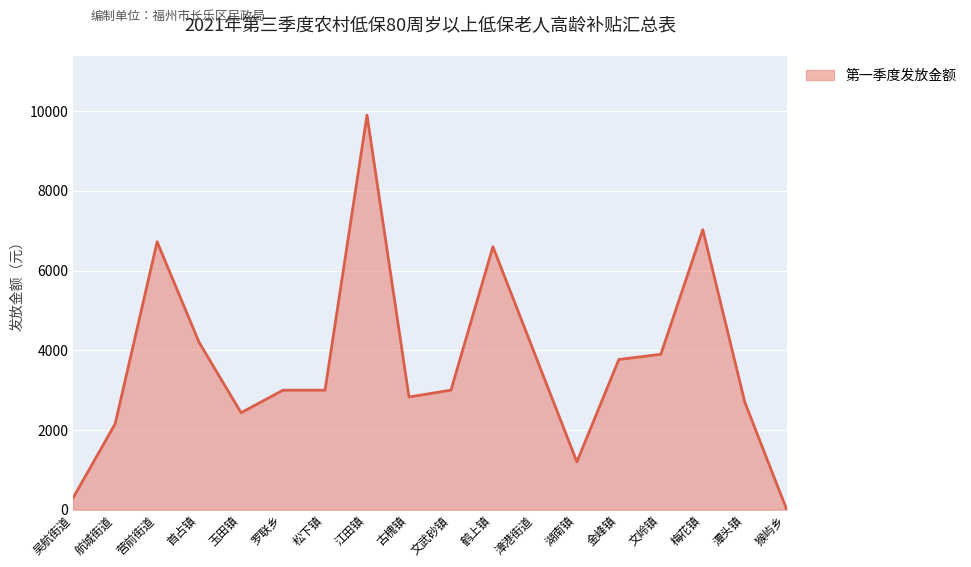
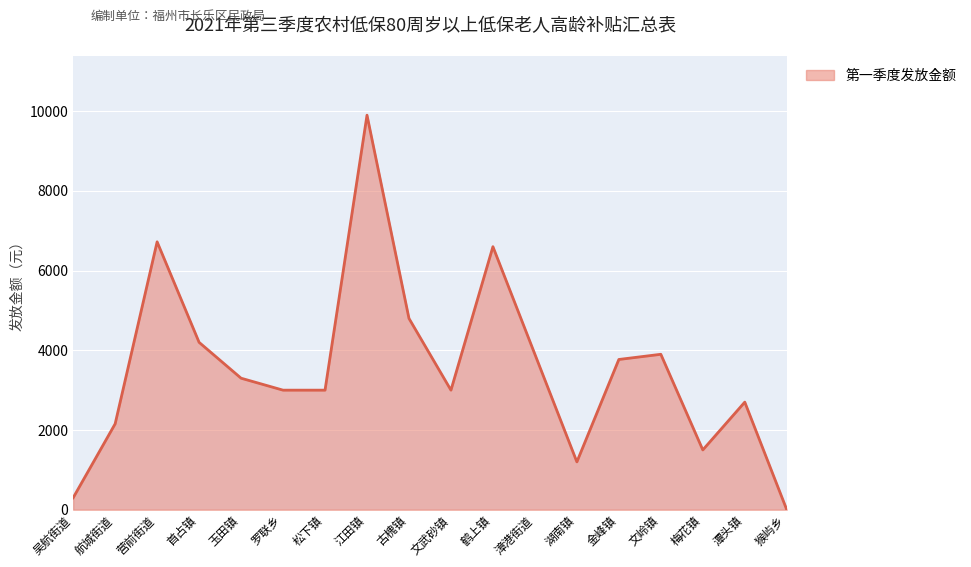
玉田镇: 2400 -> 3300
古槐镇: 2800 -> 4800
梅花镇: 7000 -> 1500
